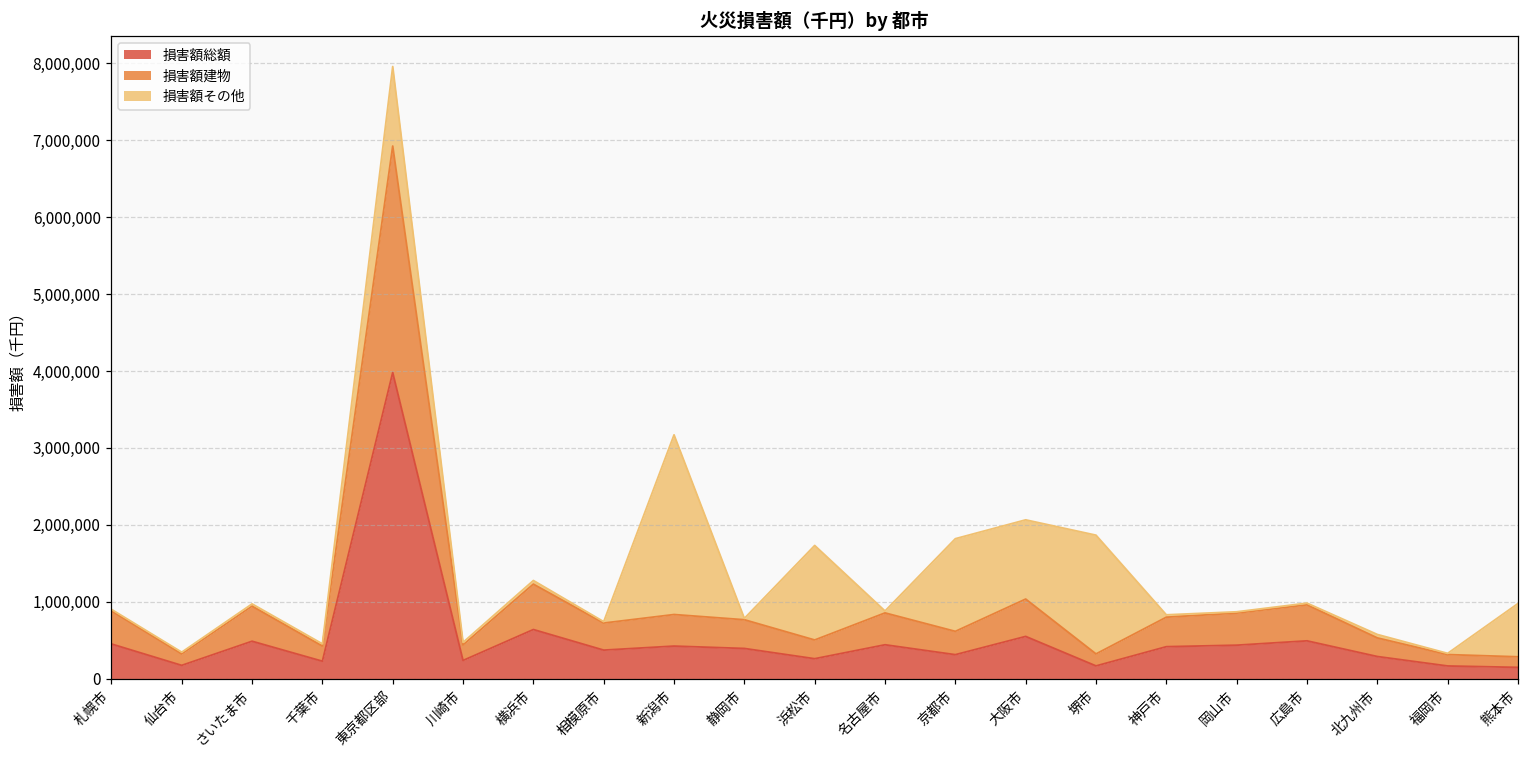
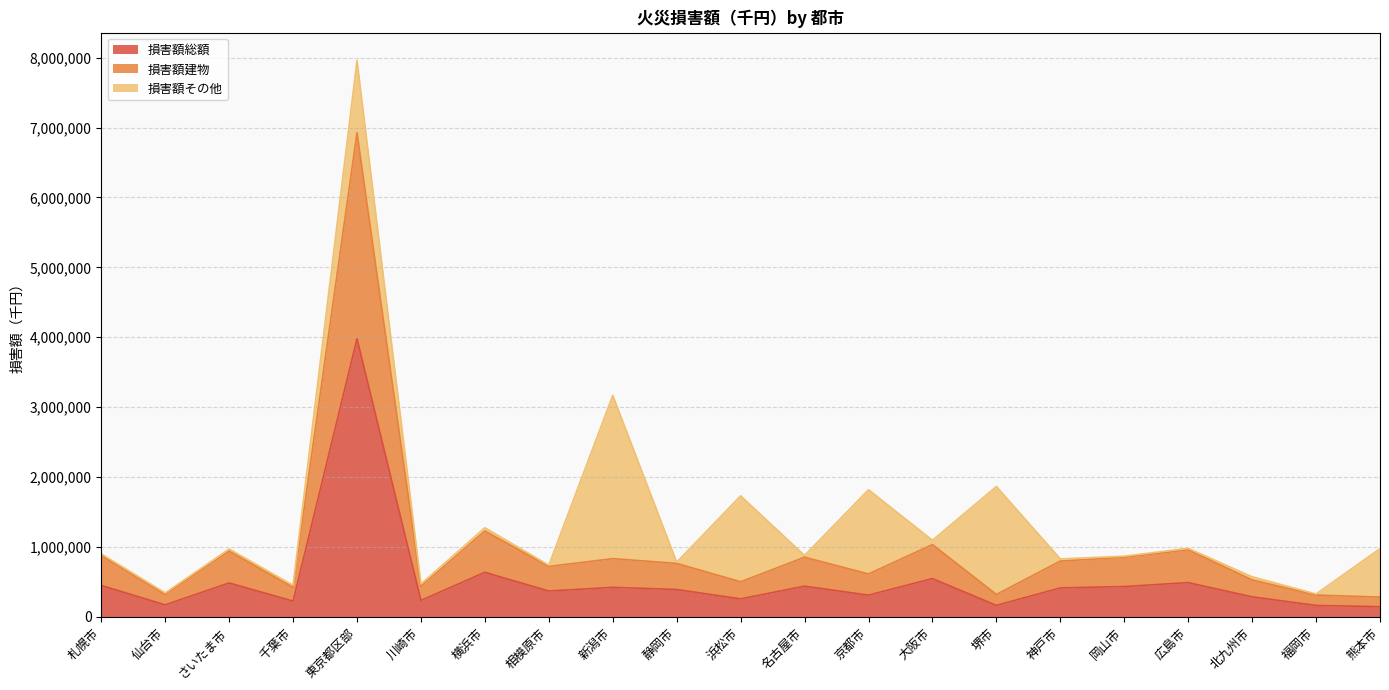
損害額その他, 大阪市: 1,000,000 -> 100,000
